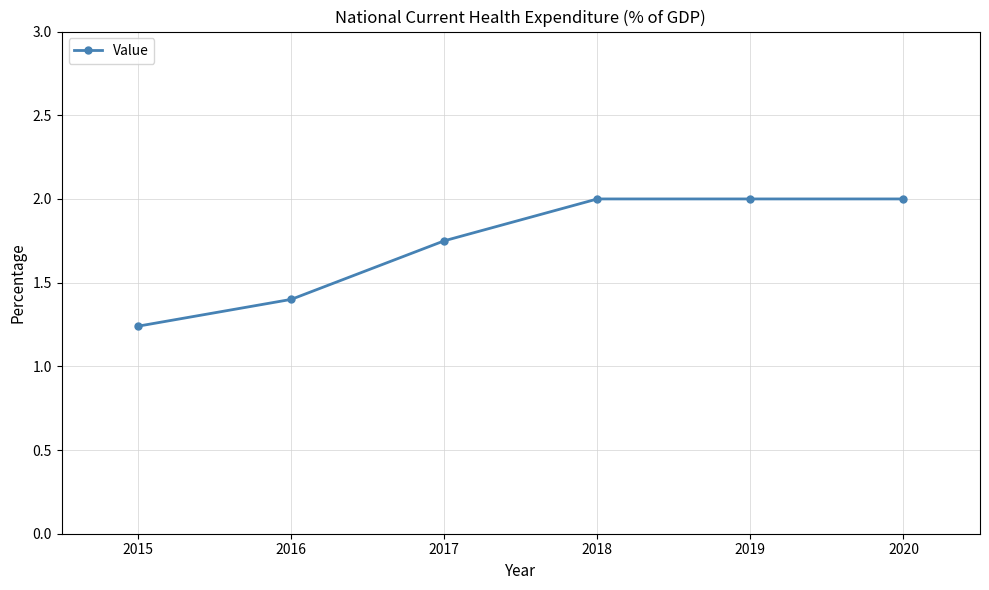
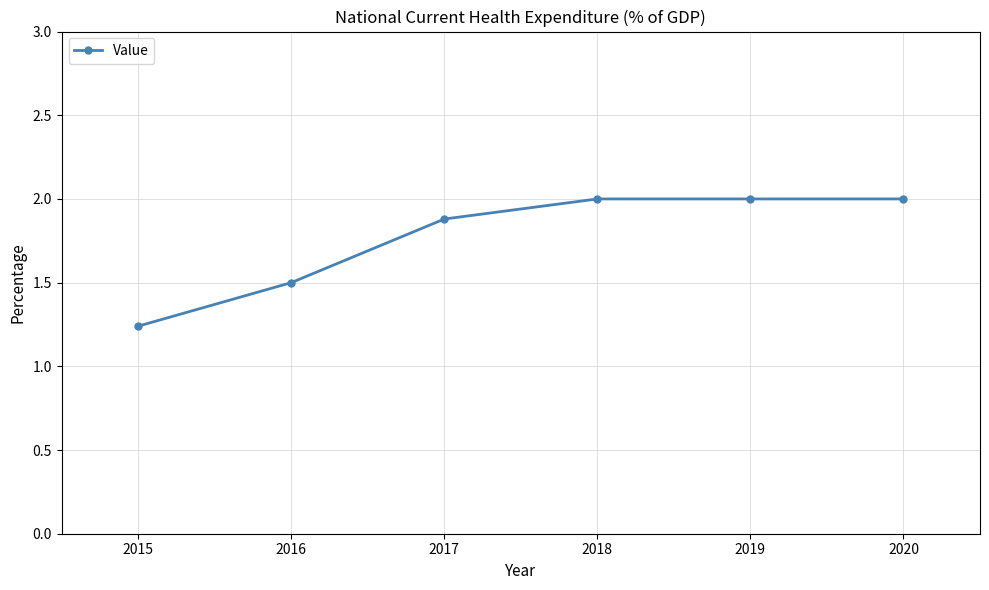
2016: 1.4 -> 1.5
2017: 1.75 -> 1.88
